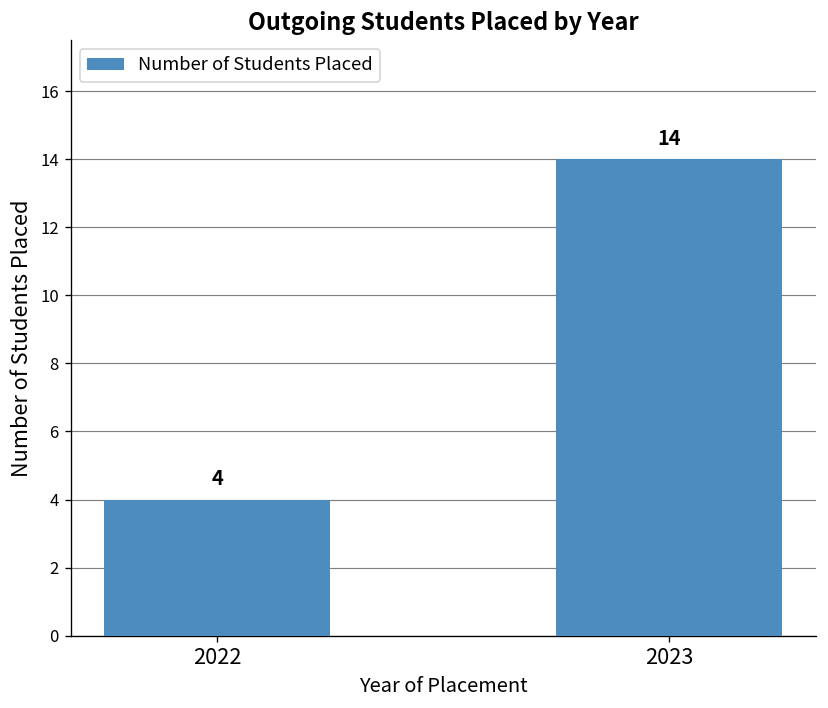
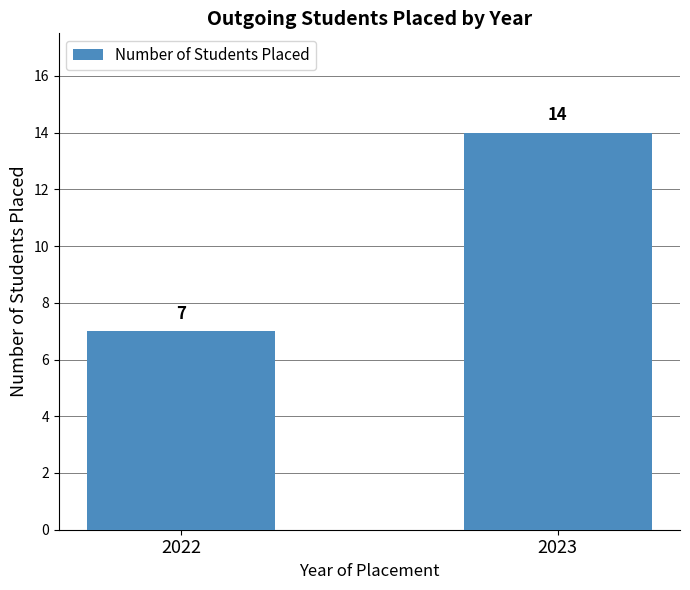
2022: 4 -> 7
